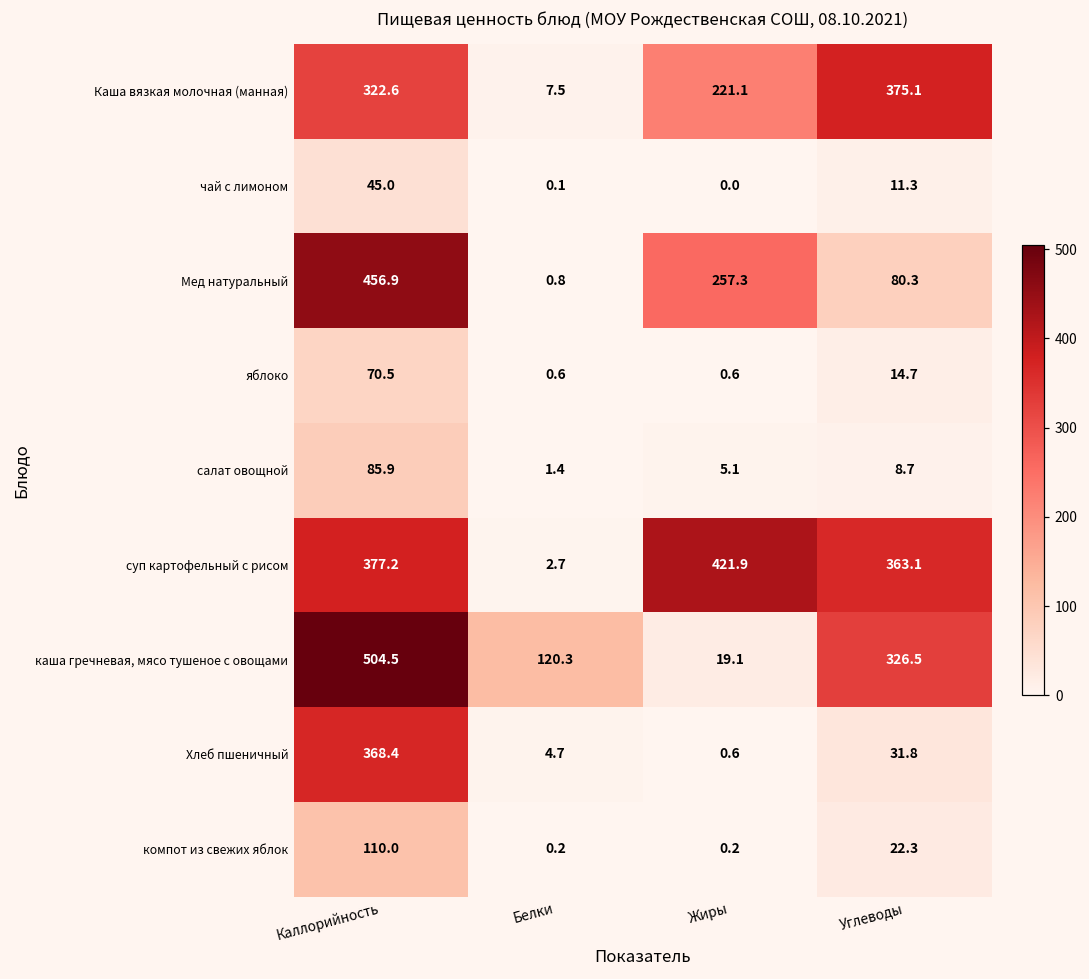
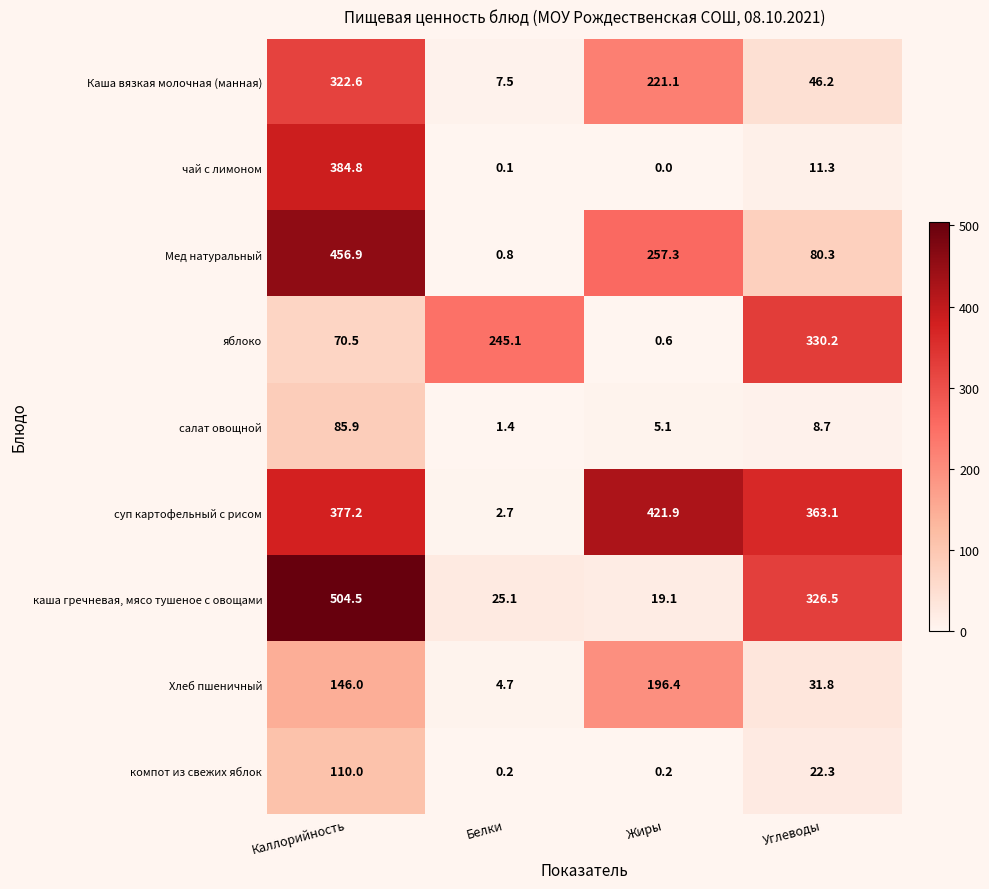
Каша вязкая молочная (манная), Углеводы: 375.1 -> 46.2
чай с лимоном, Каллорийность: 45.0 -> 384.8
яблоко, Белки: 0.6 -> 245.1
яблоко, Углеводы: 14.7 -> 330.2
каша гречневая, мясо тушеное с овощами, Белки: 120.3 -> 25.1
Хлеб пшеничный, Каллорийность: 368.4 -> 146.0
Хлеб пшеничный, Жиры: 0.6 -> 196.4
